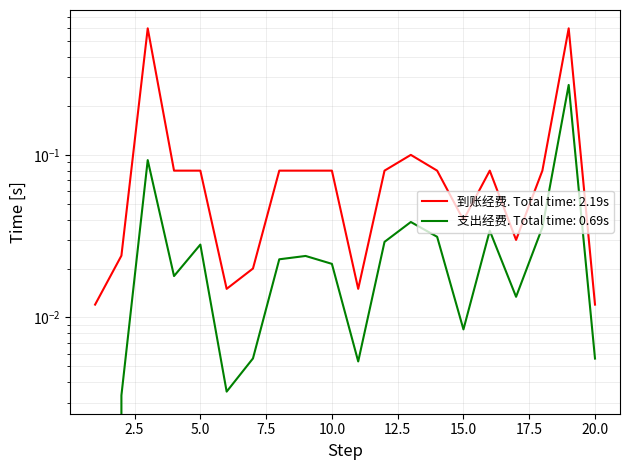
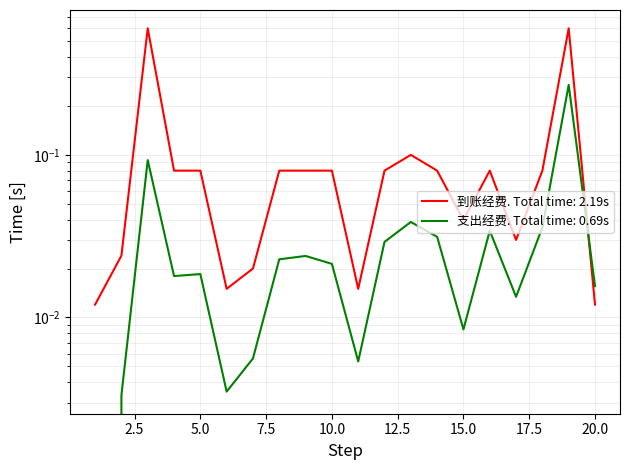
支出经费. Total time: 0.69s, 5.0: 0.028 -> 0.018
支出经费. Total time: 0.69s, 20.0: 0.0056 -> 0.016
